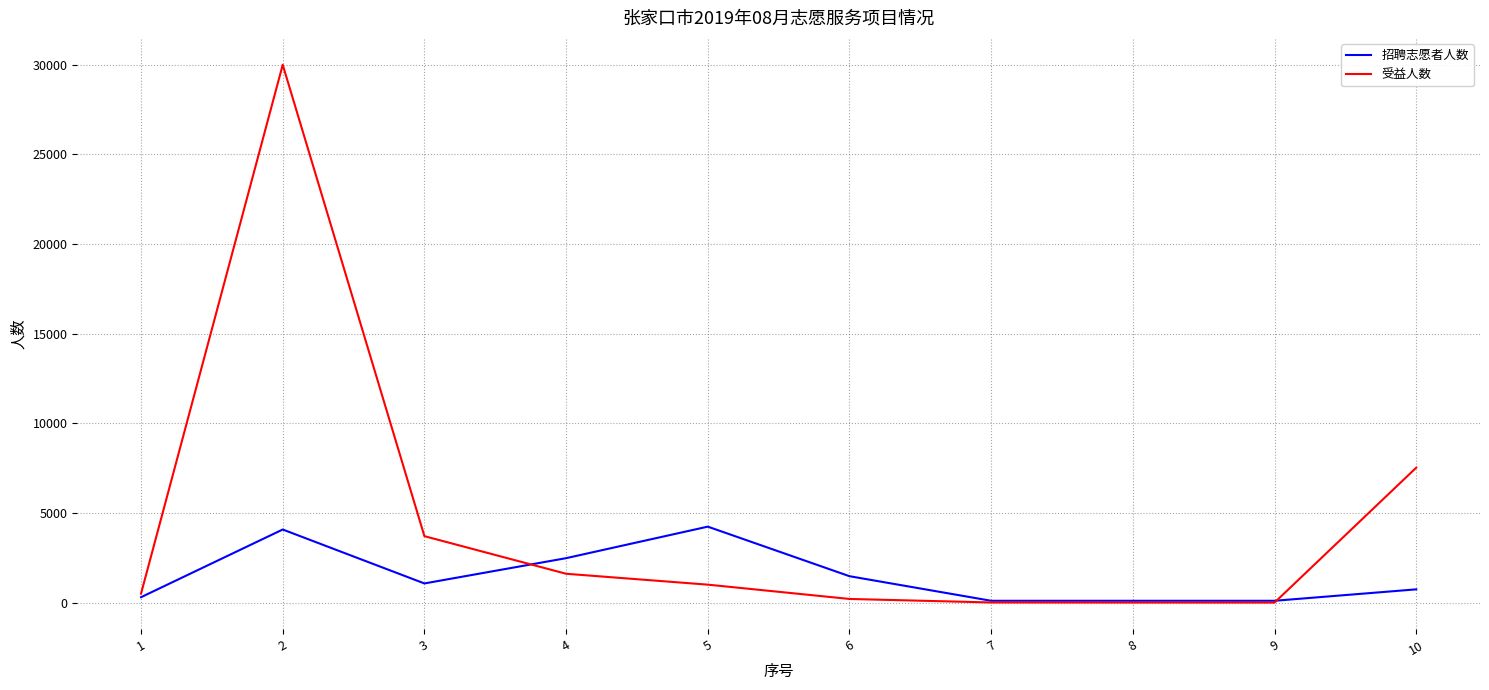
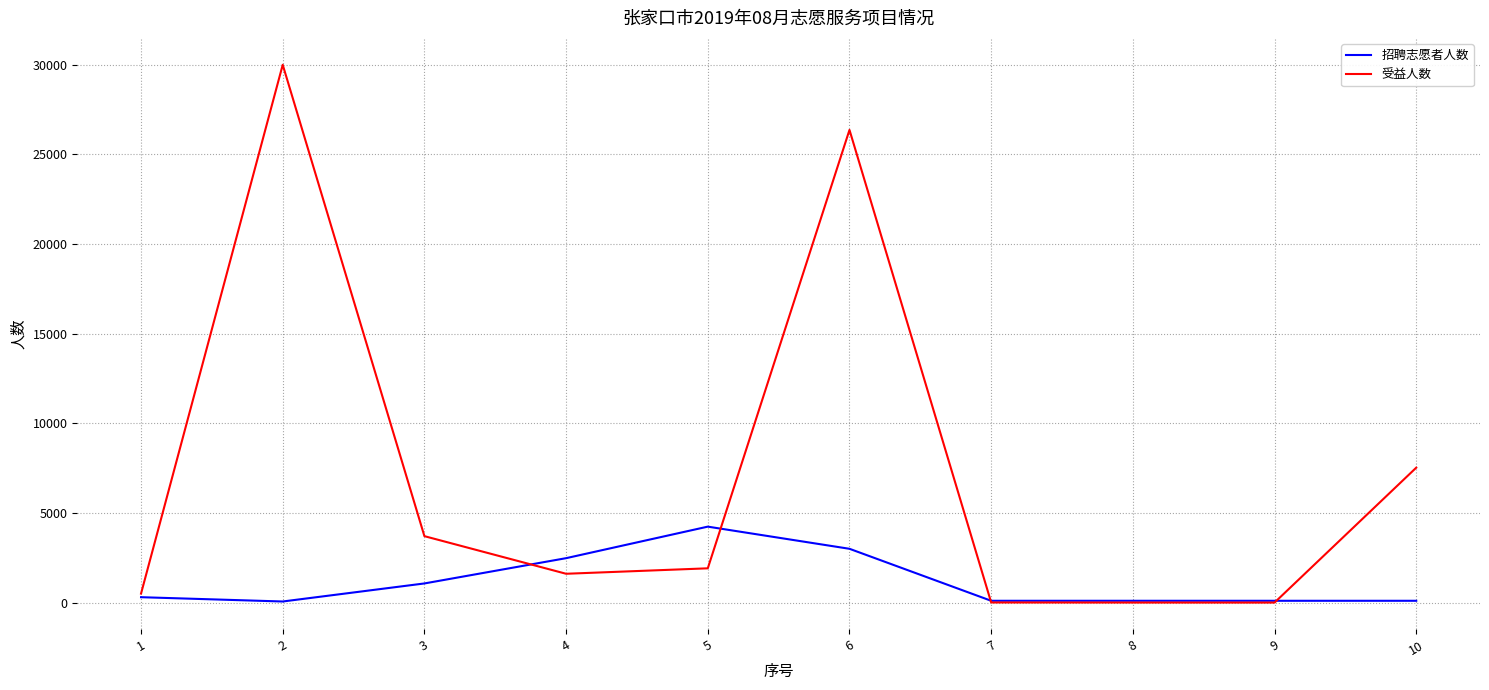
招聘志愿者人数, 2: 4100 -> 100
受益人数, 5: 1000 -> 1900
招聘志愿者人数, 6: 1500 -> 3000
受益人数, 6: 200 -> 26400
招聘志愿者人数, 10: 700 -> 100
